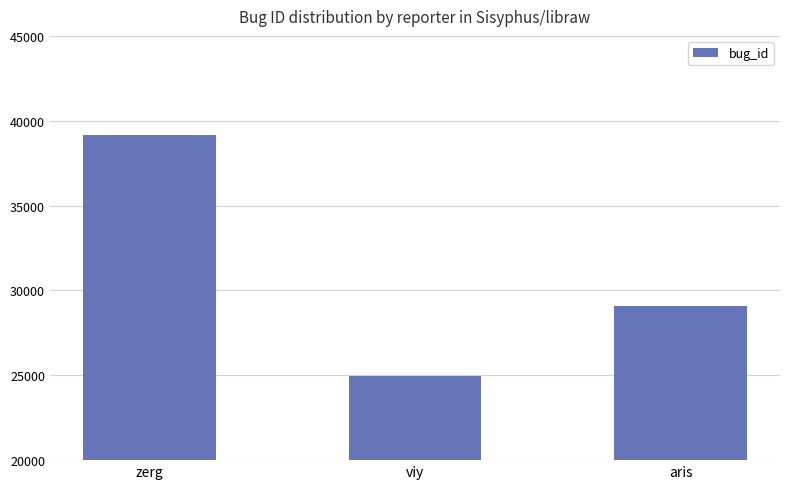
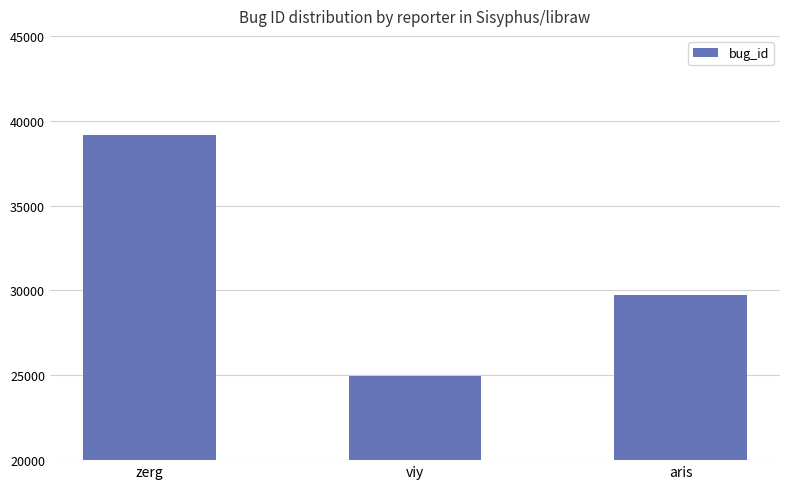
aris: 29100 -> 29700
